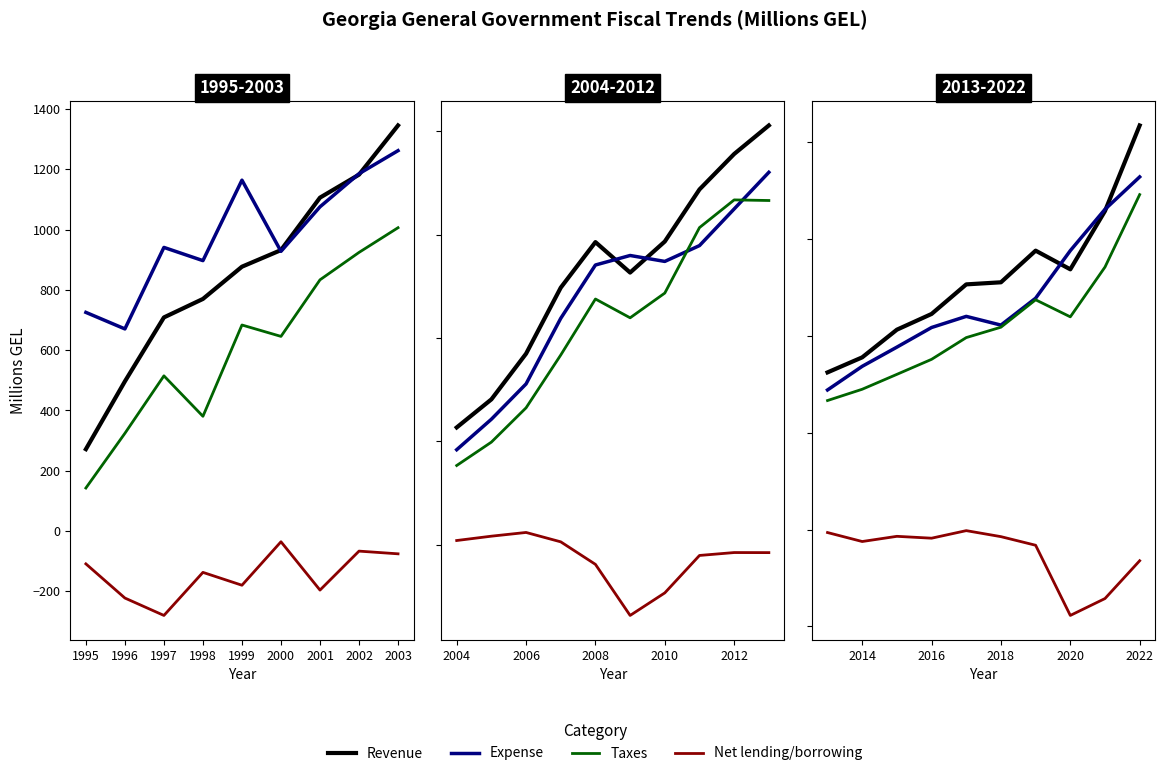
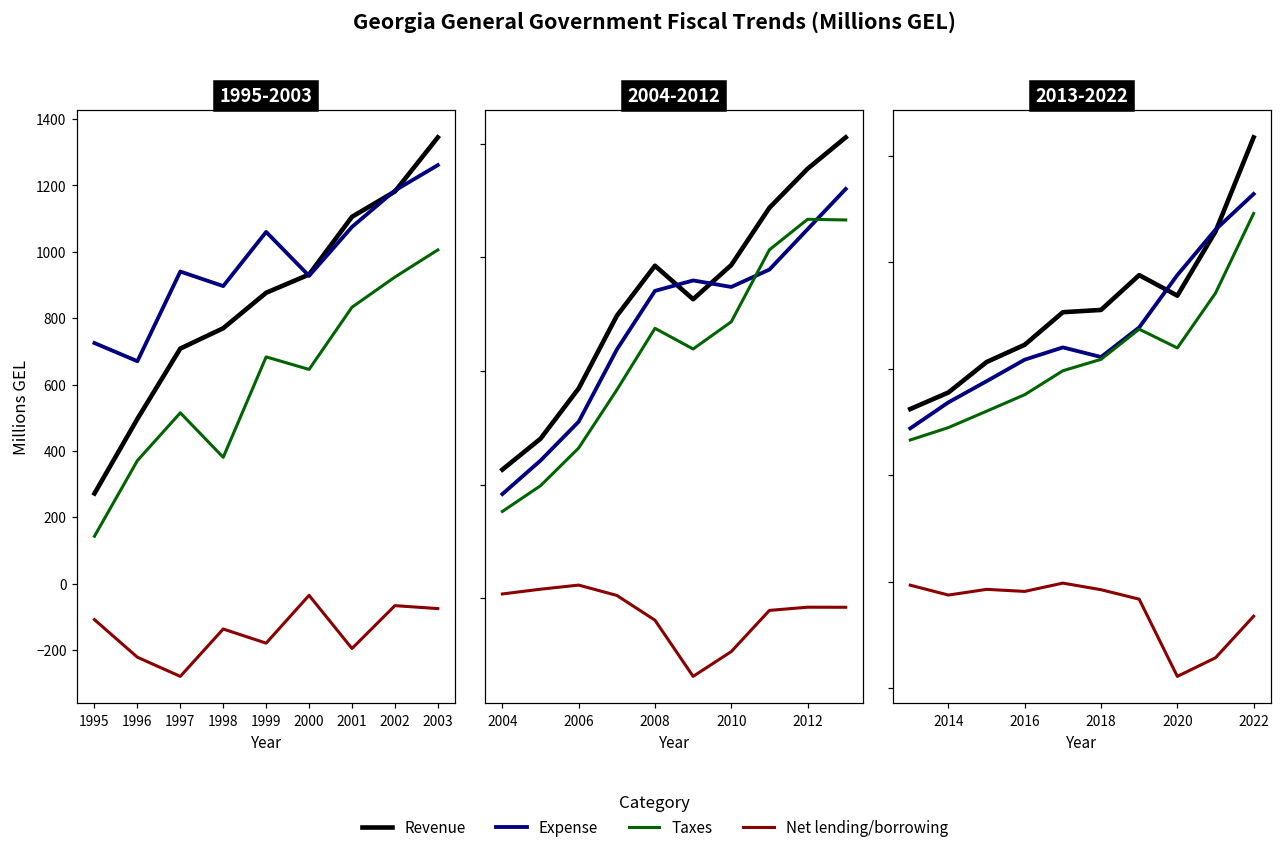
1995-2003, Taxes, 1996: 320 -> 370
1995-2003, Expense, 1999: 1160 -> 1060
